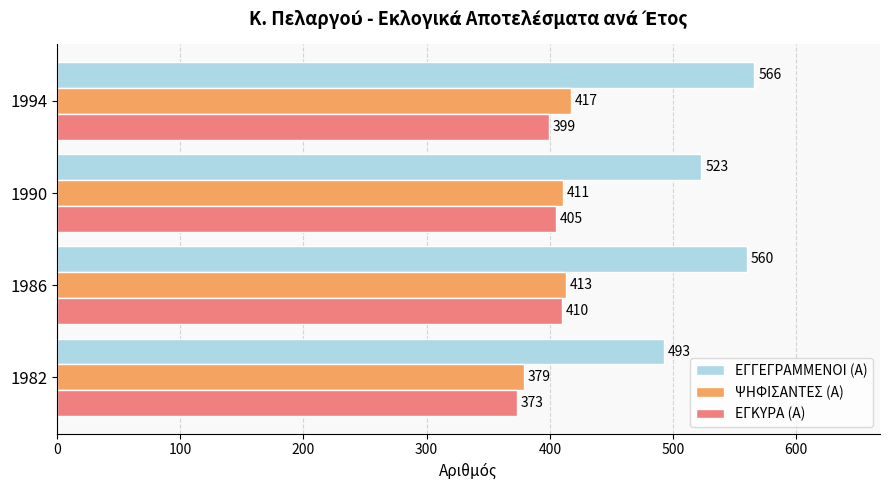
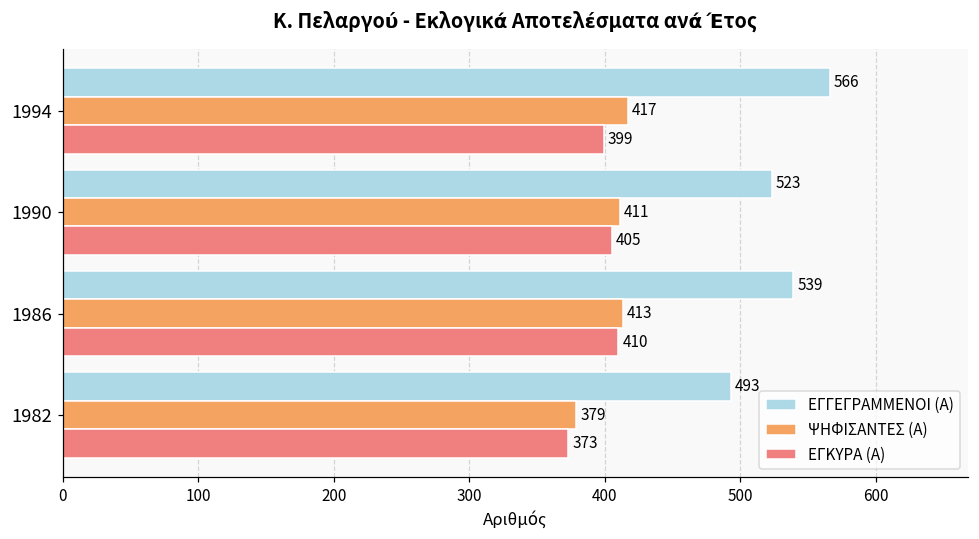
ΕΓΓΕΓΡΑΜΜΕΝΟΙ (Α), 1986: 560 -> 539
